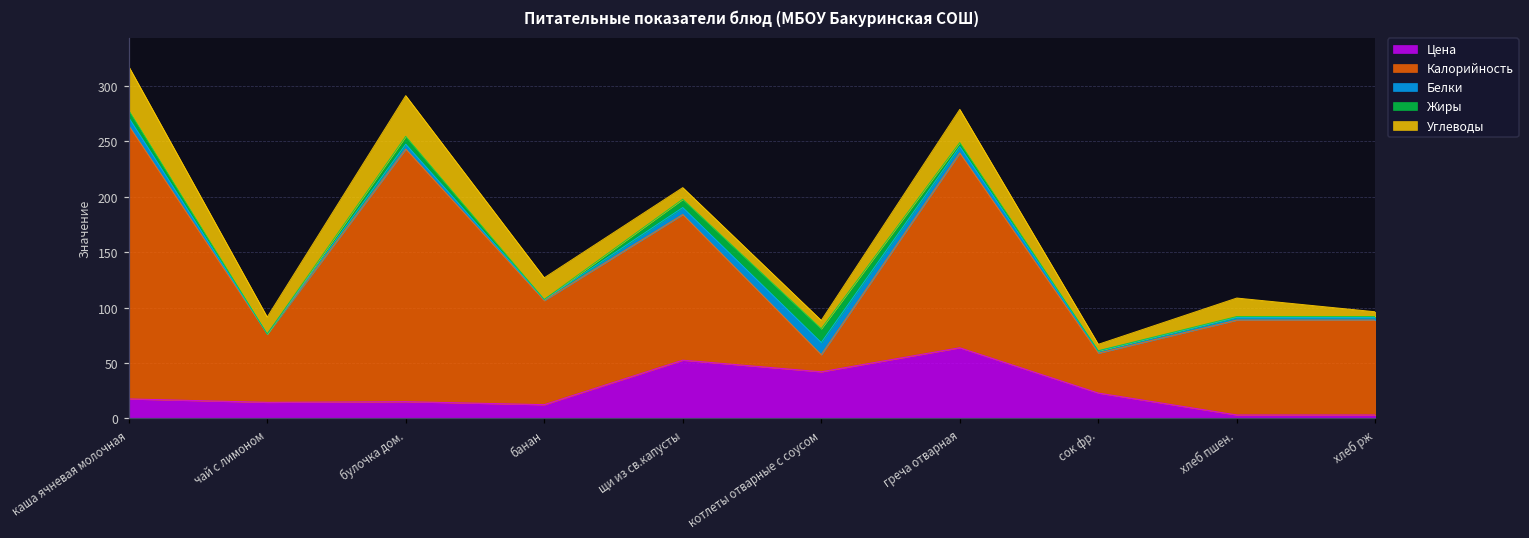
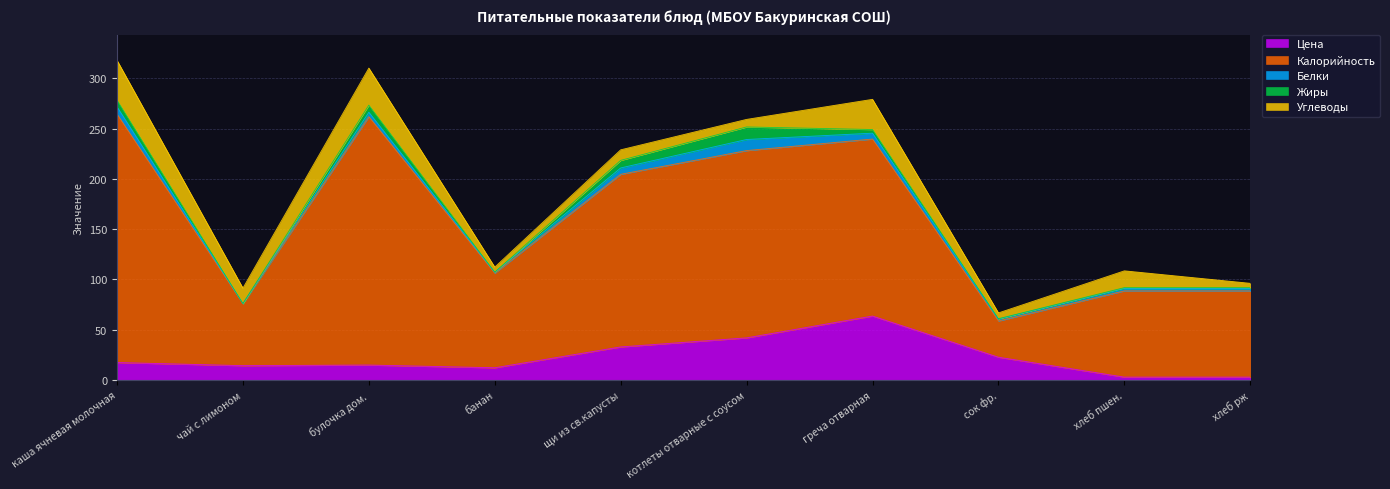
Калорийность, булочка дом.: 228 -> 247
Углеводы, банан: 20 -> 5
Цена, щи из св.капусты: 53 -> 33
Калорийность, щи из св.капусты: 132 -> 172
Калорийность, котлеты отварные с соусом: 15 -> 186
